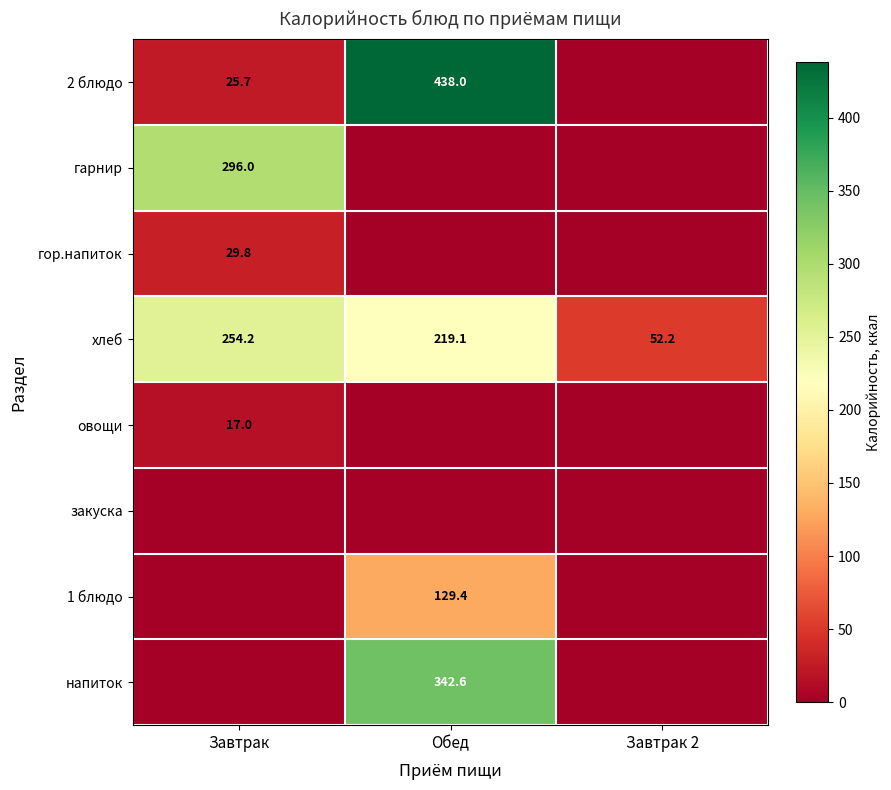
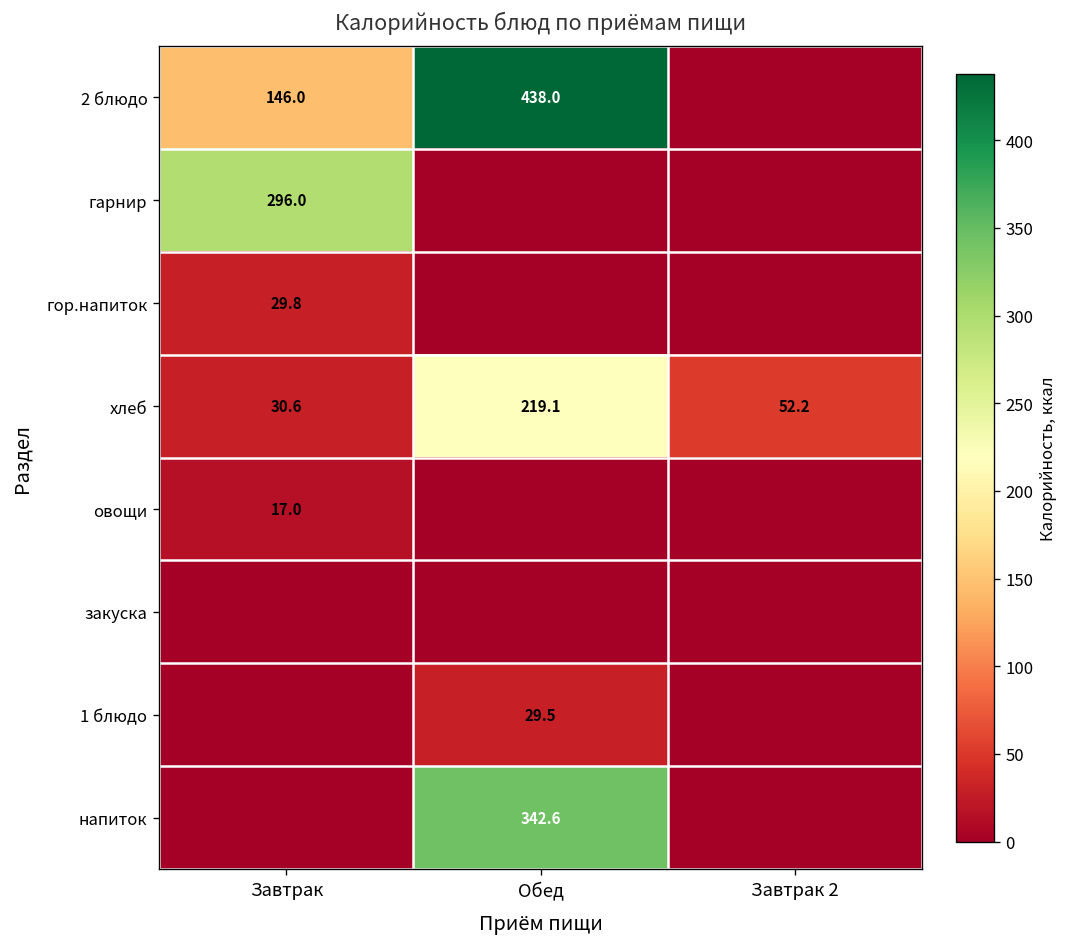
2 блюдо, Завтрак: 25.7 -> 146.0
хлеб, Завтрак: 254.2 -> 30.6
1 блюдо, Обед: 129.4 -> 29.5
